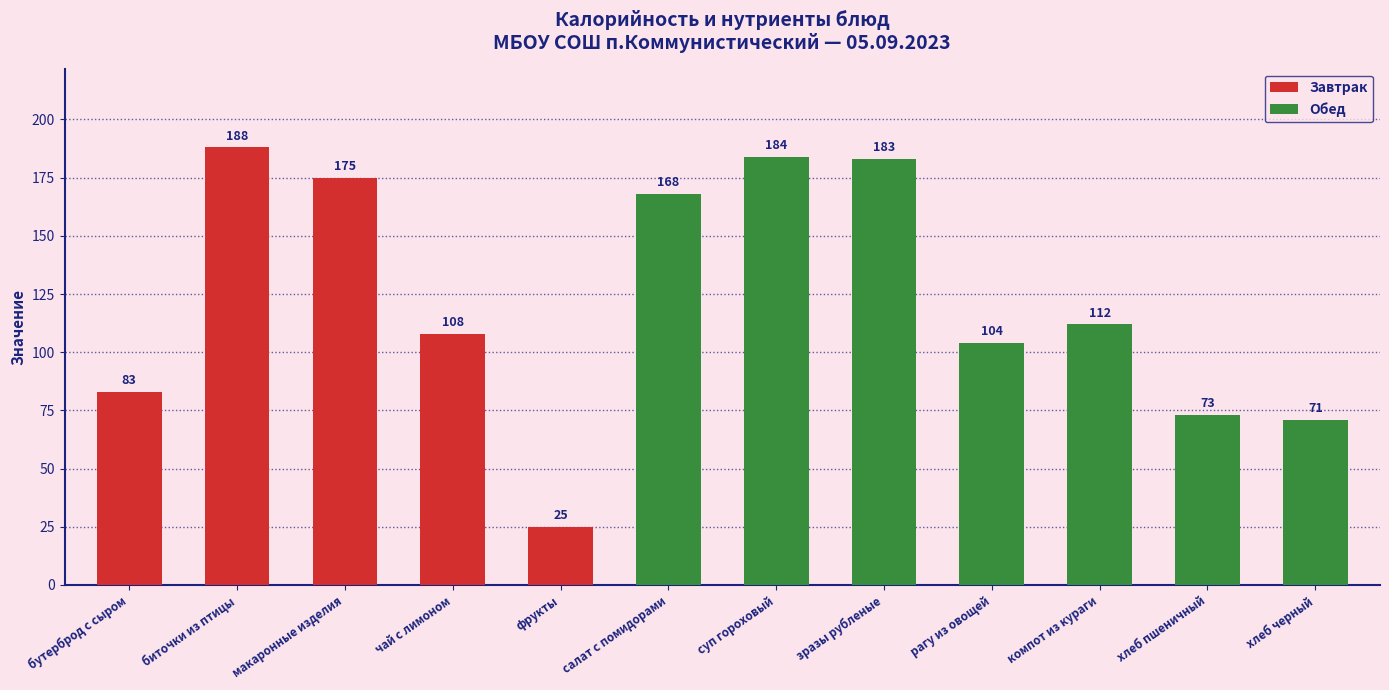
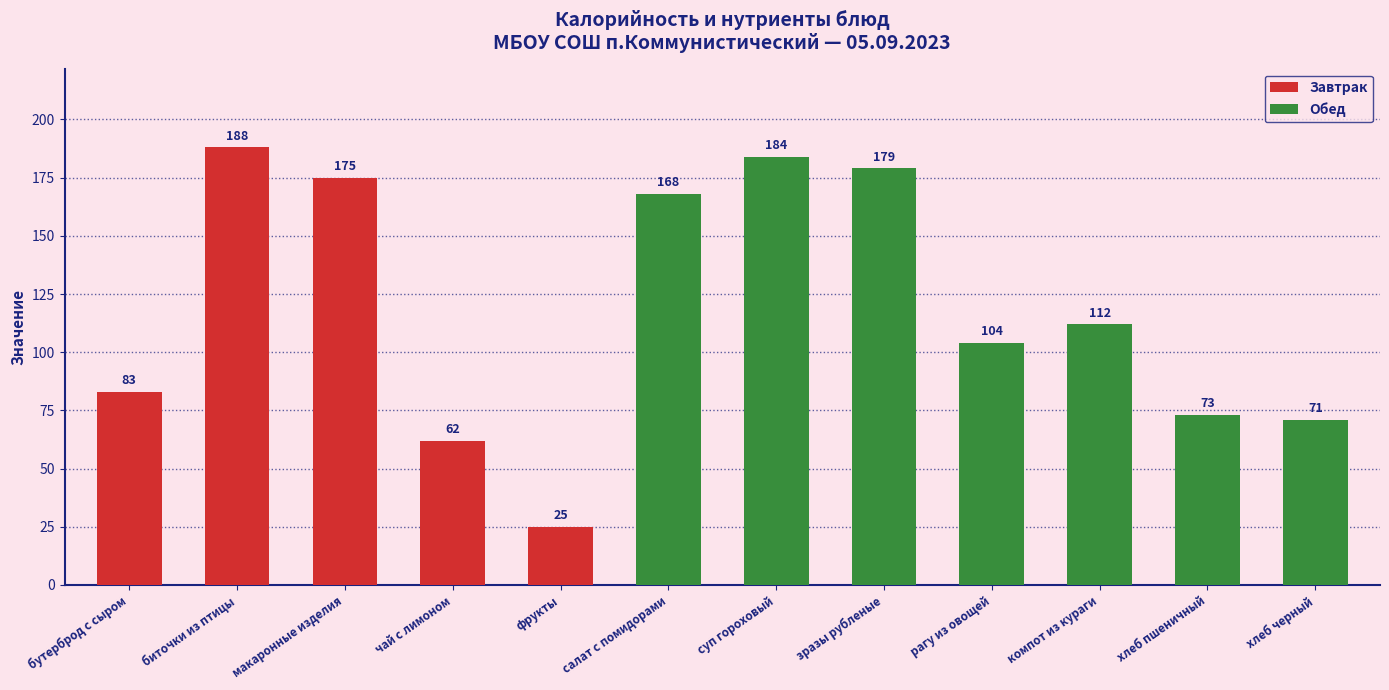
чай с лимоном: 108 -> 62
зразы рубленые: 183 -> 179
